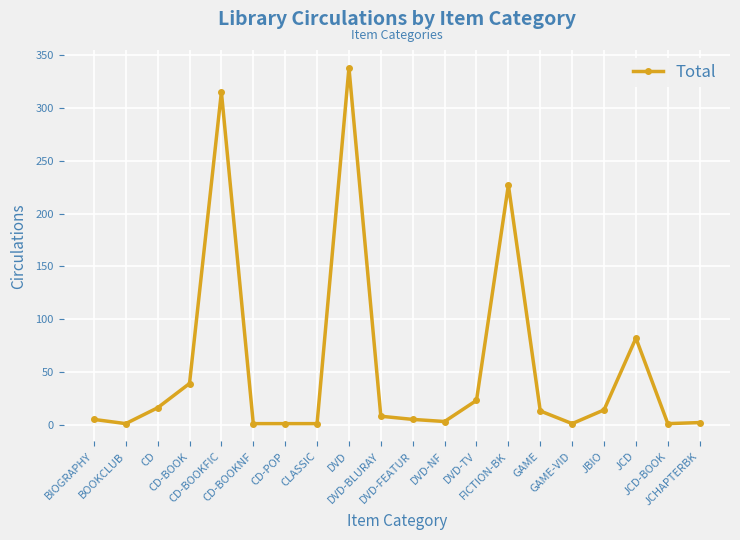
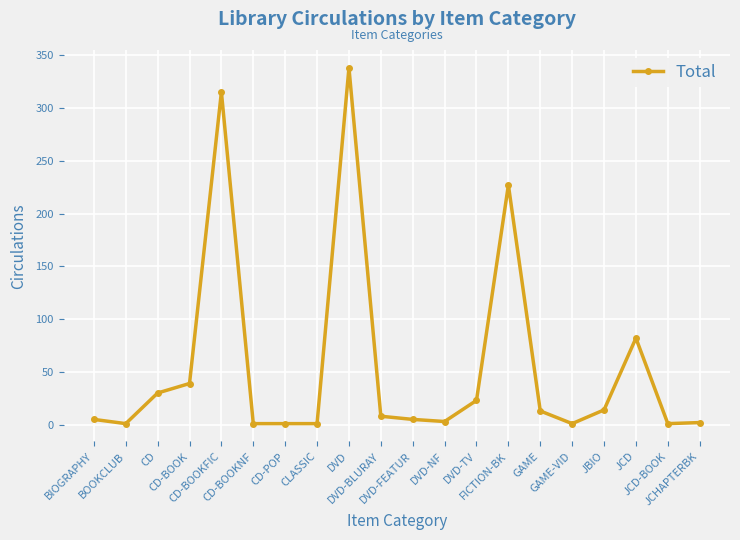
CD: 16 -> 30
